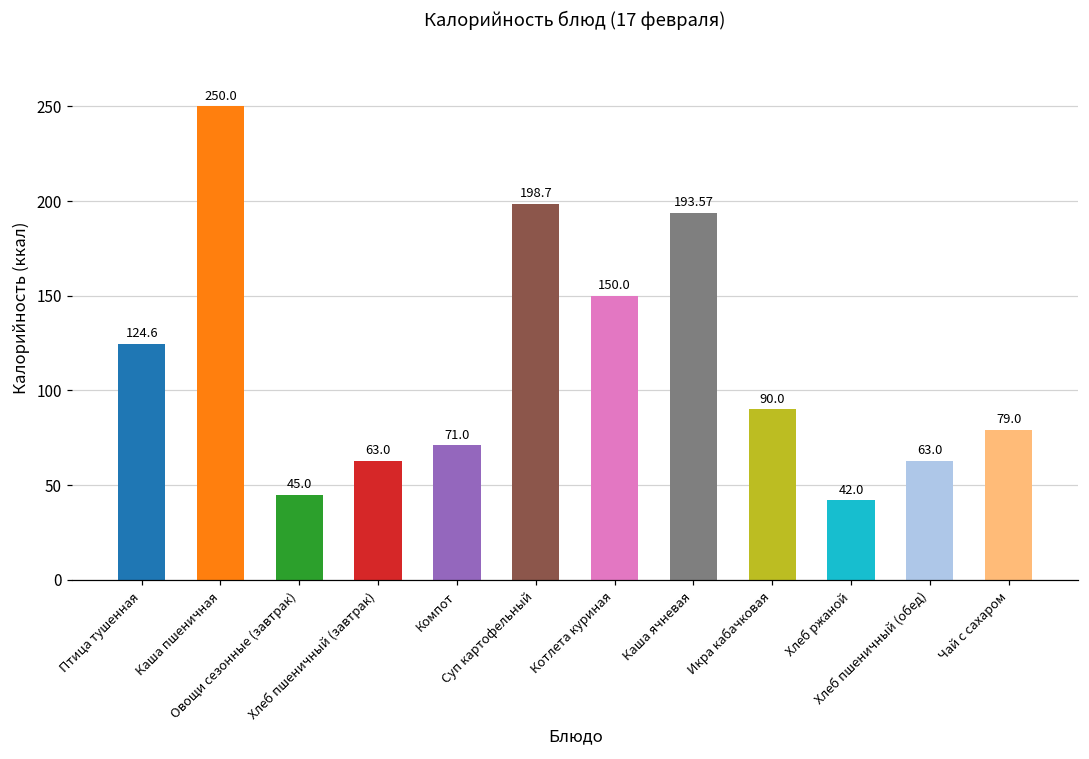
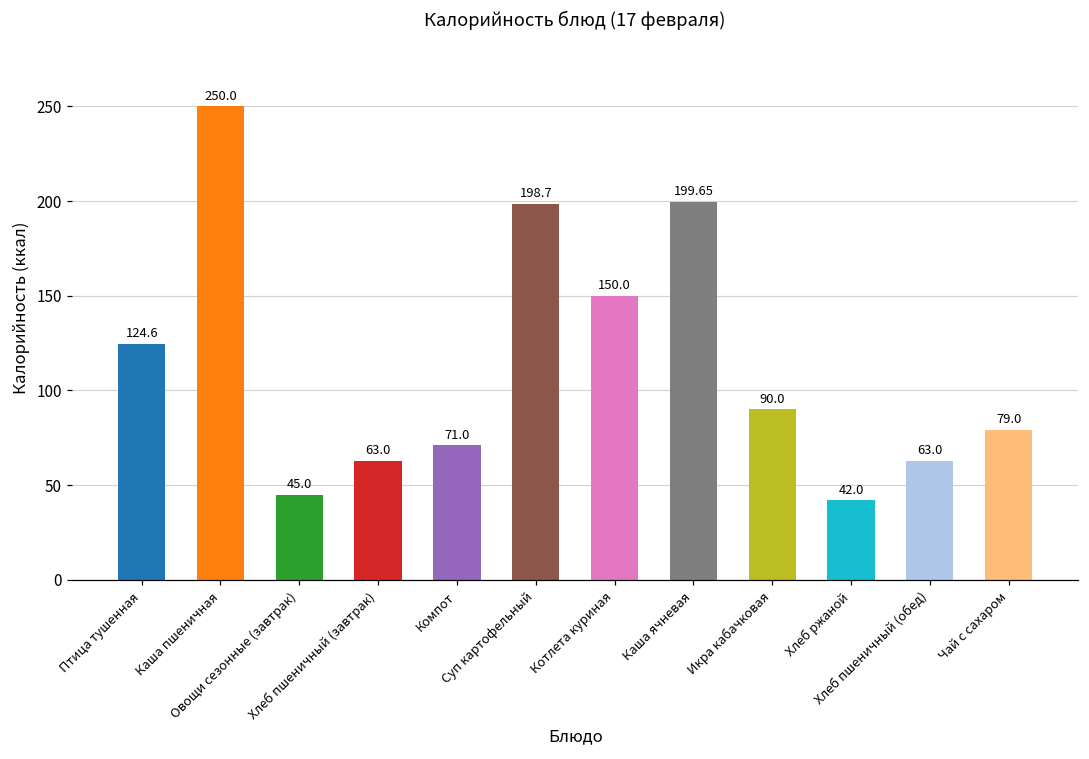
Каша ячневая: 193.57 -> 199.65
